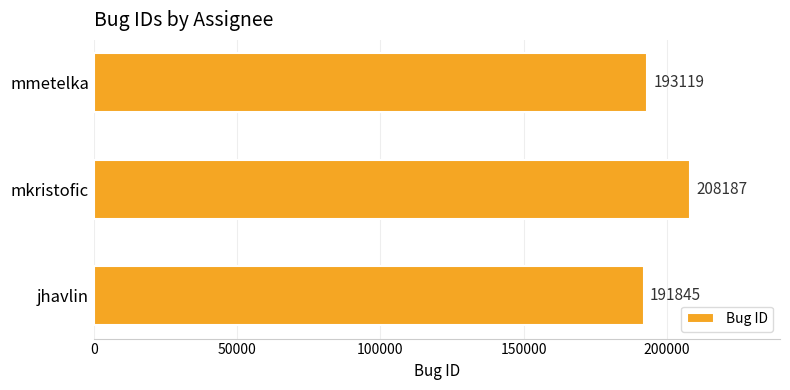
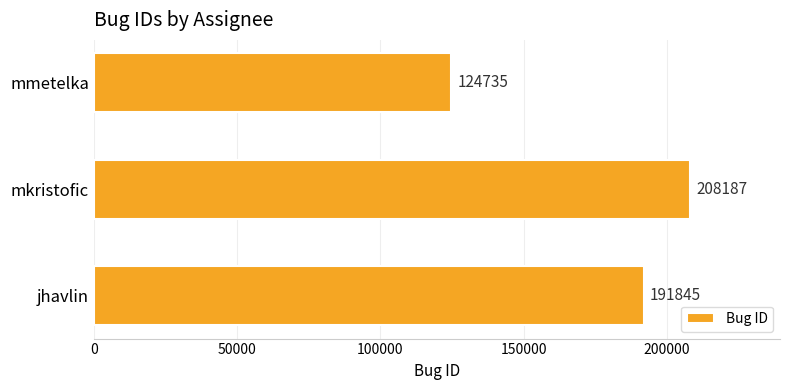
mmetelka: 193119 -> 124735
